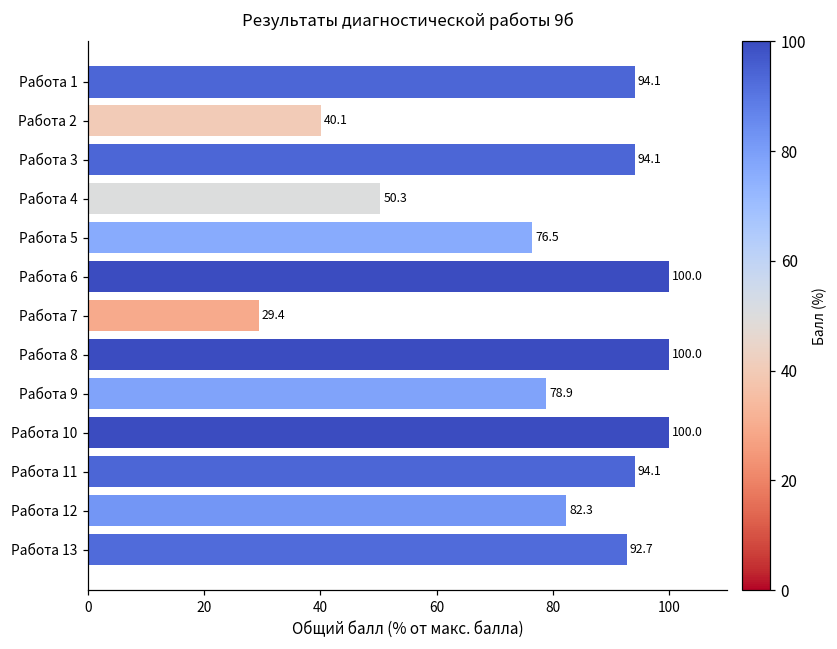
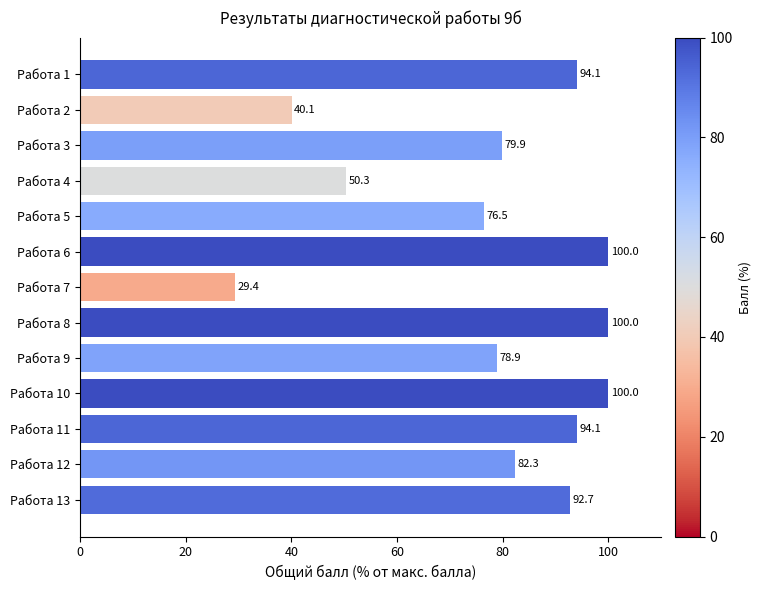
Работа 3: 94.1 -> 79.9
